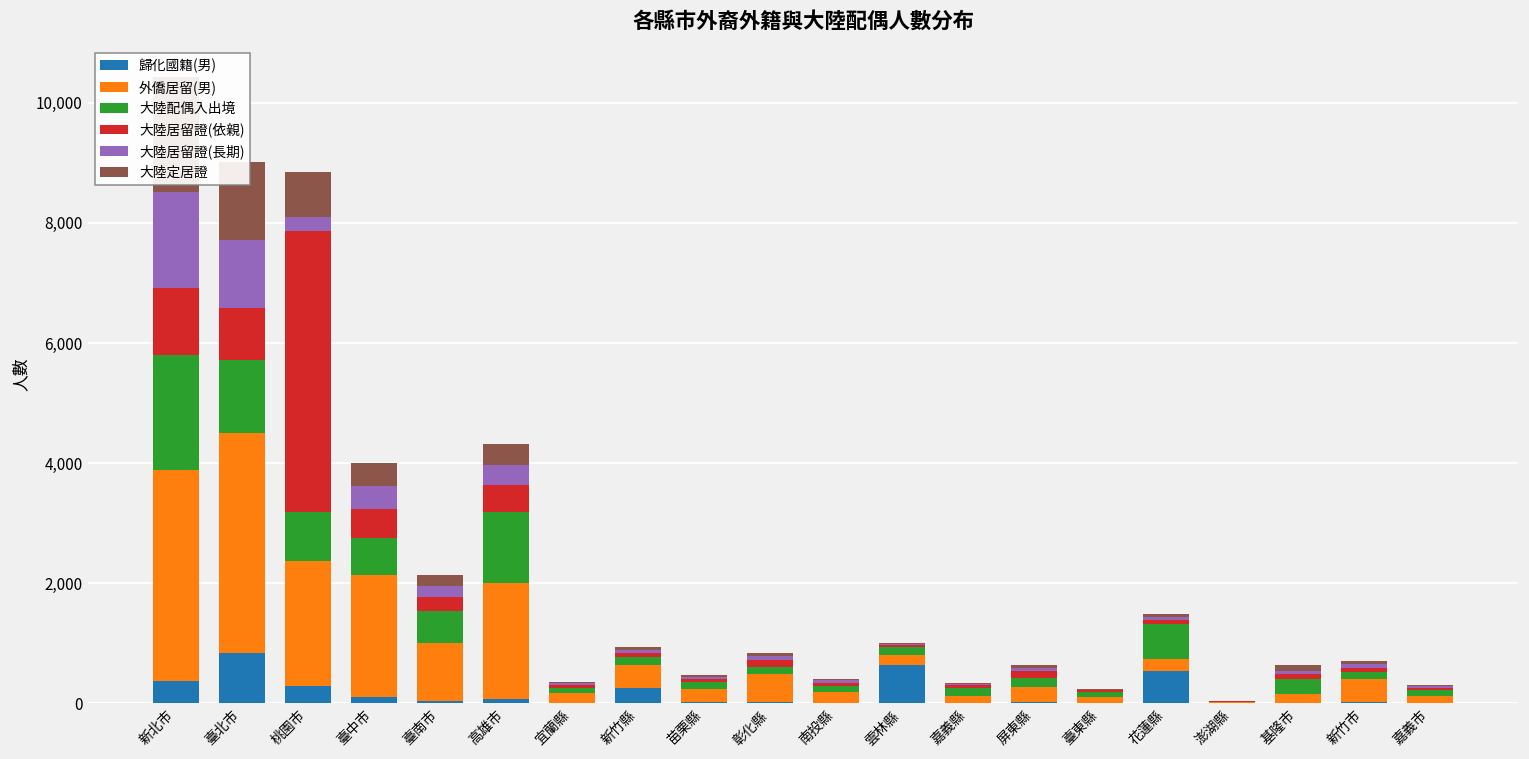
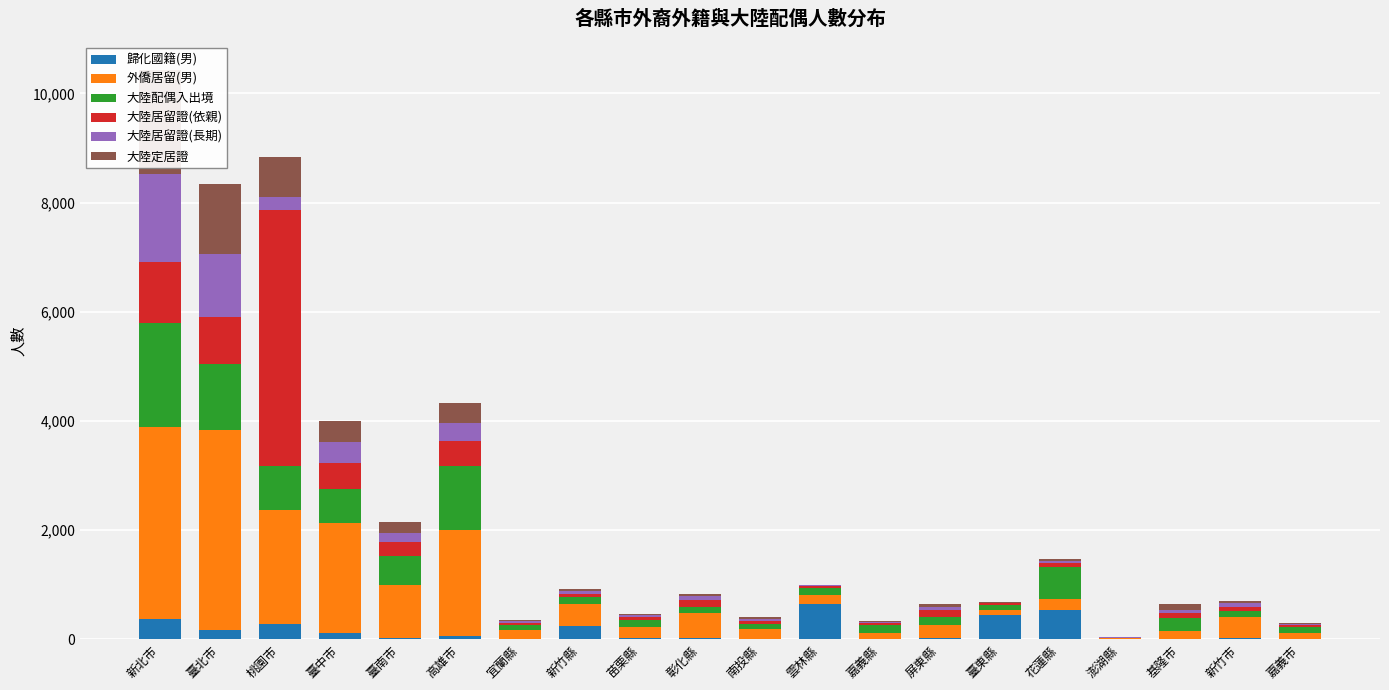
歸化國籍(男), 臺北市: 800 -> 200
歸化國籍(男), 臺東縣: 0 -> 400
